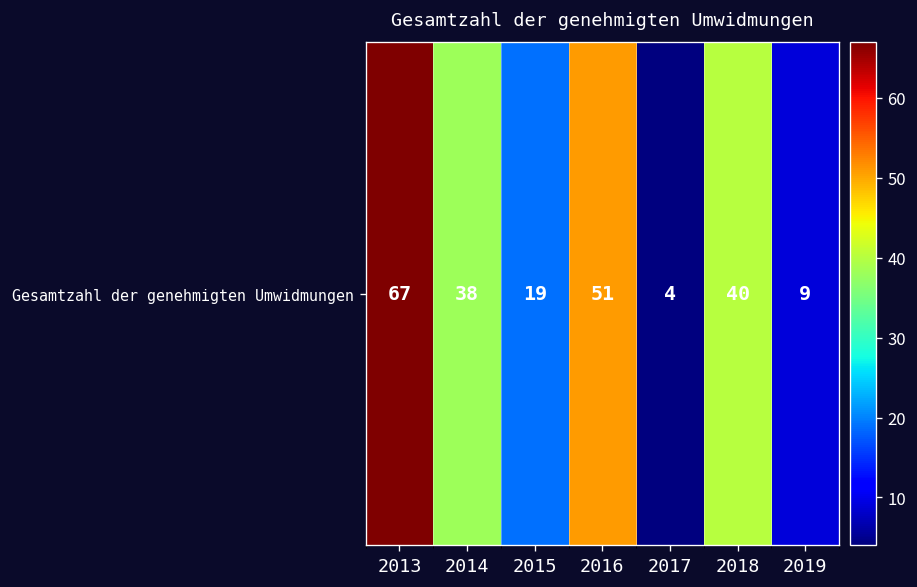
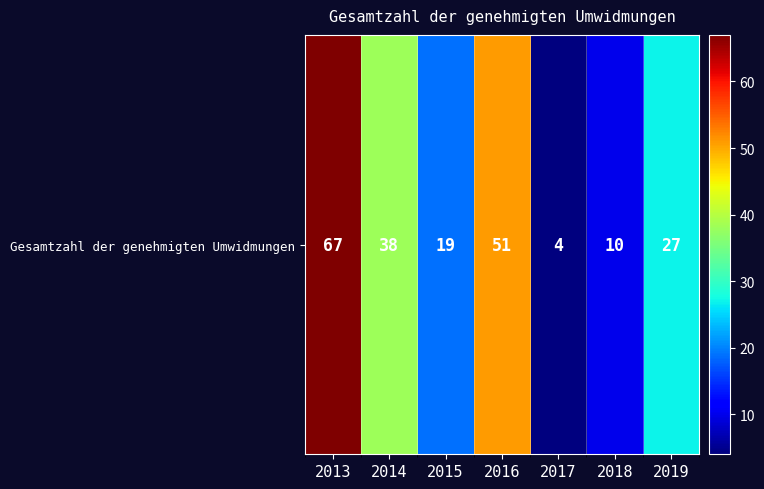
Gesamtzahl der genehmigten Umwidmungen, 2018: 40 -> 10
Gesamtzahl der genehmigten Umwidmungen, 2019: 9 -> 27
